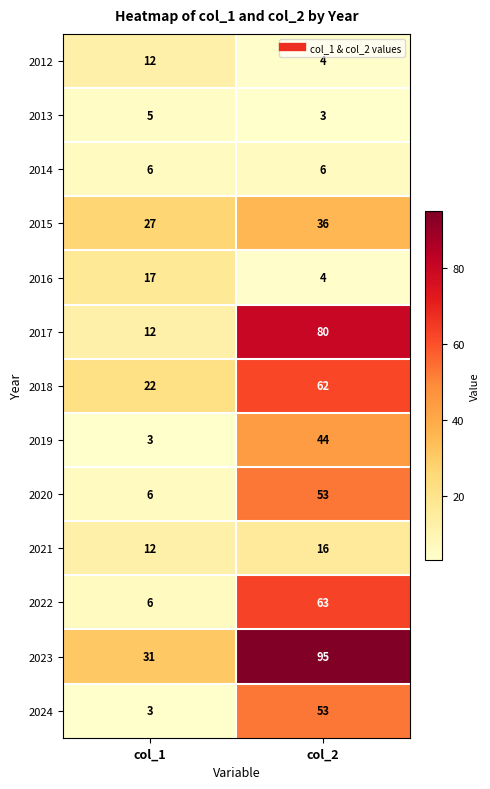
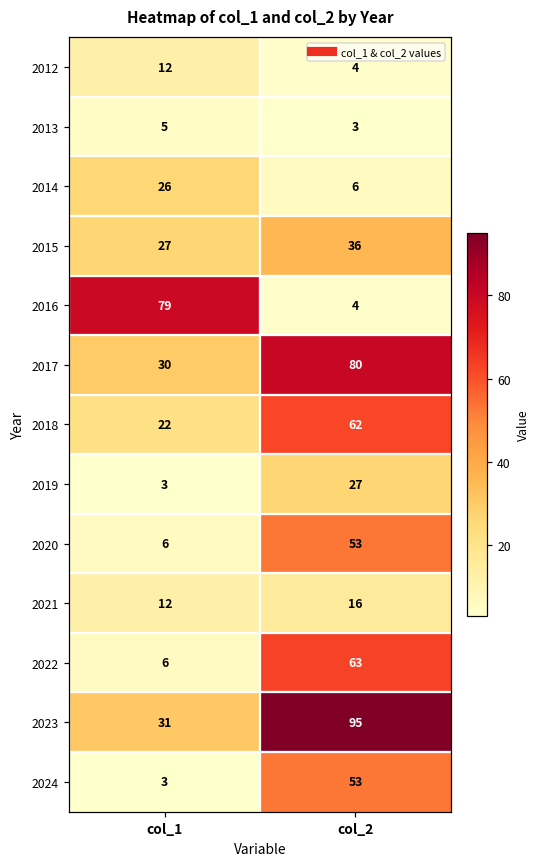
2014, col_1: 6 -> 26
2016, col_1: 17 -> 79
2017, col_1: 12 -> 30
2019, col_2: 44 -> 27
